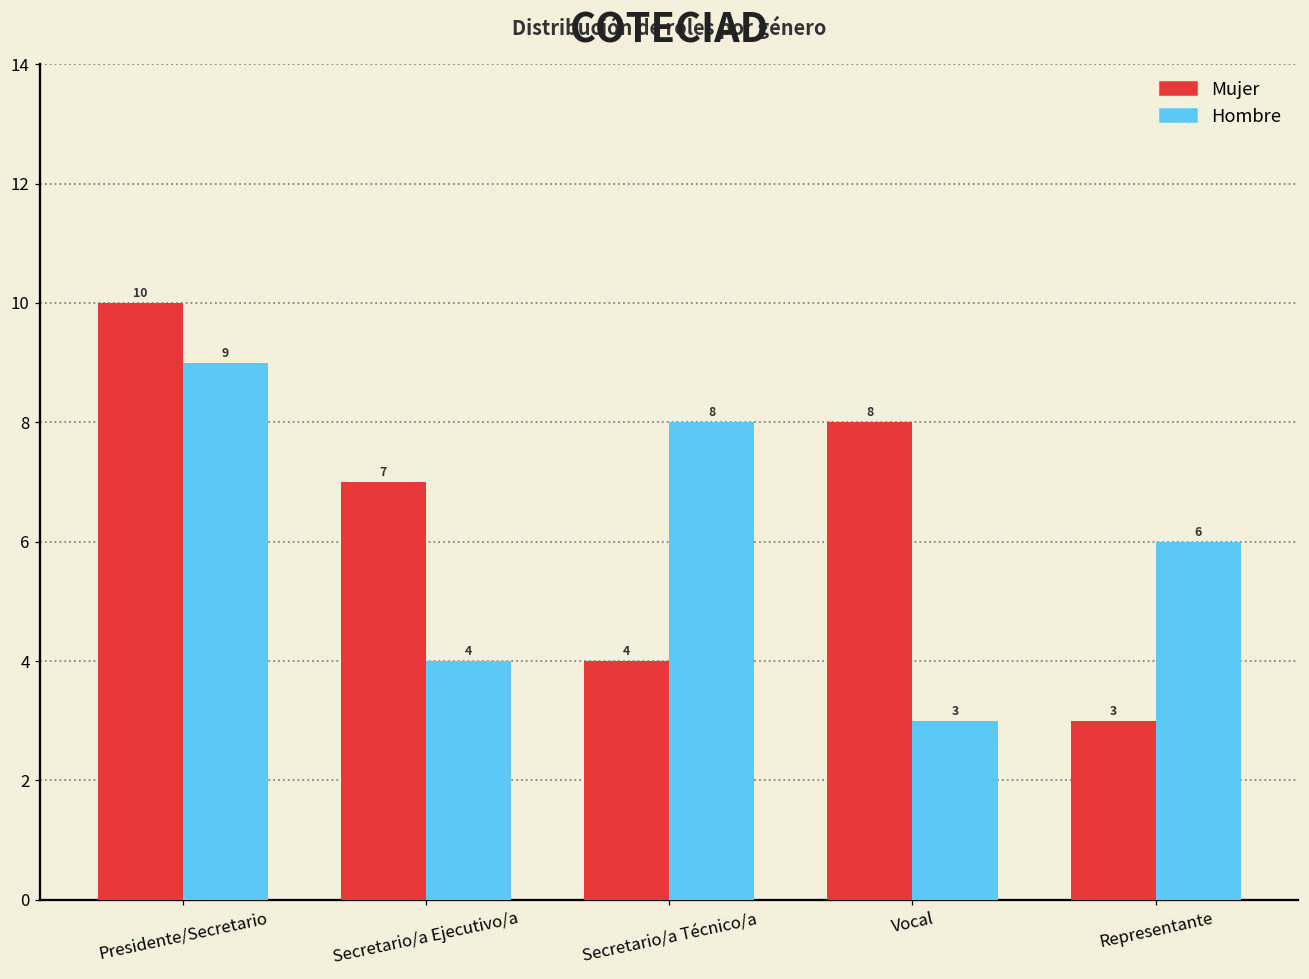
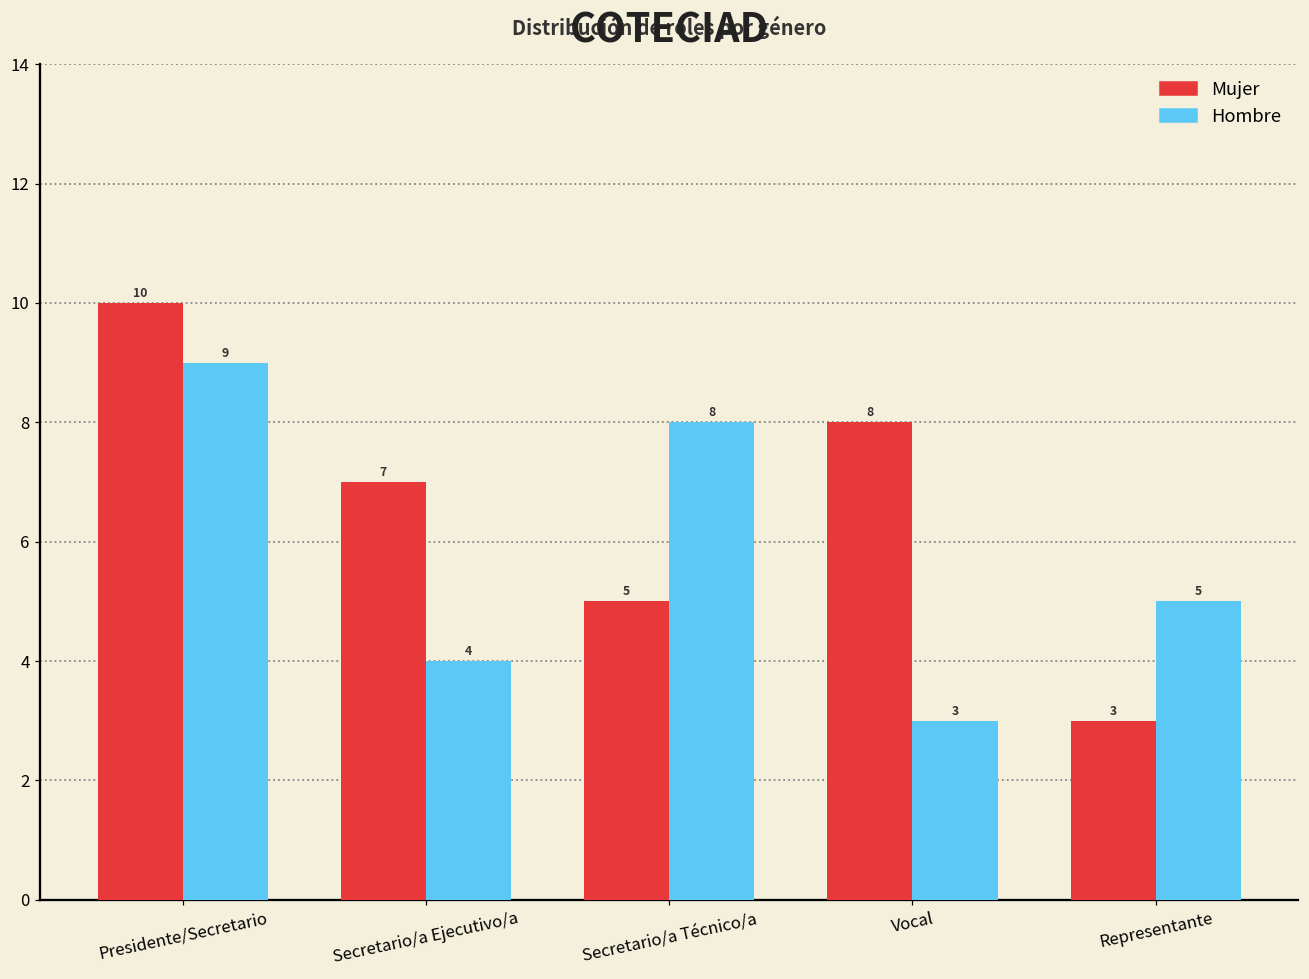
Mujer, Secretario/a Técnico/a: 4 -> 5
Hombre, Representante: 6 -> 5
